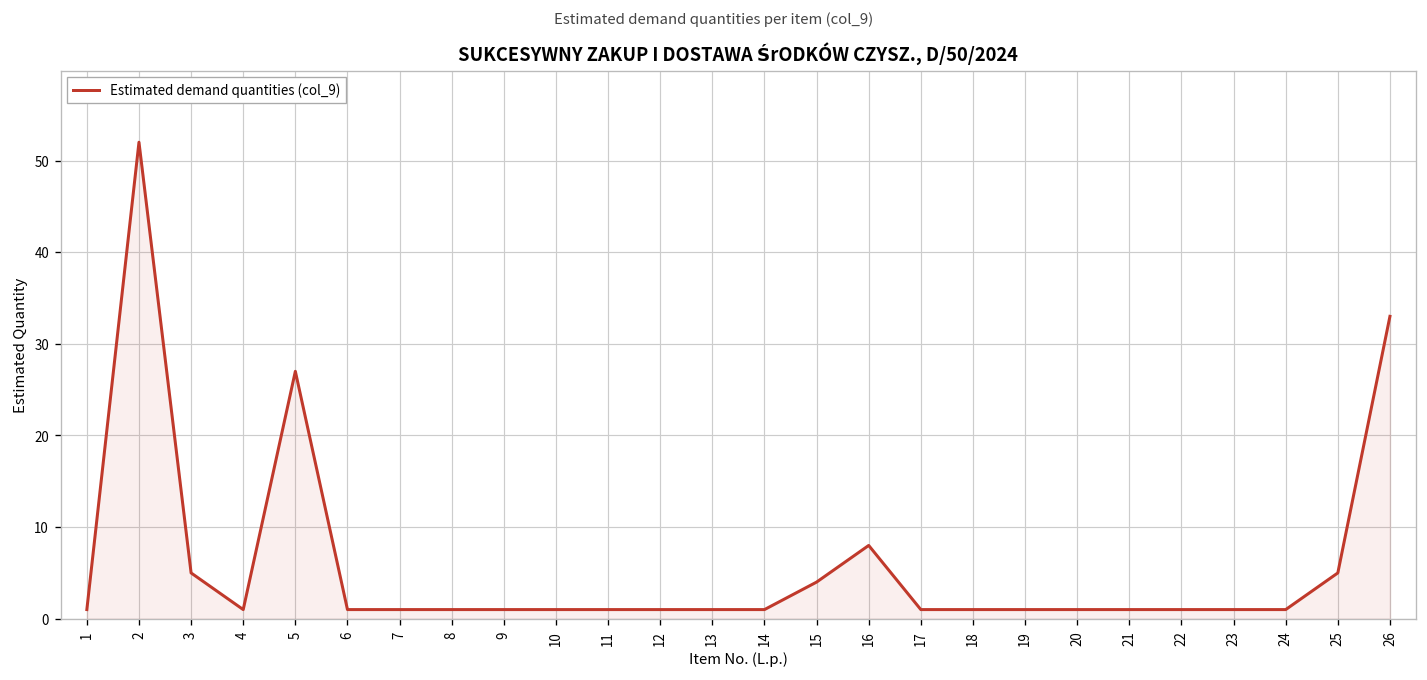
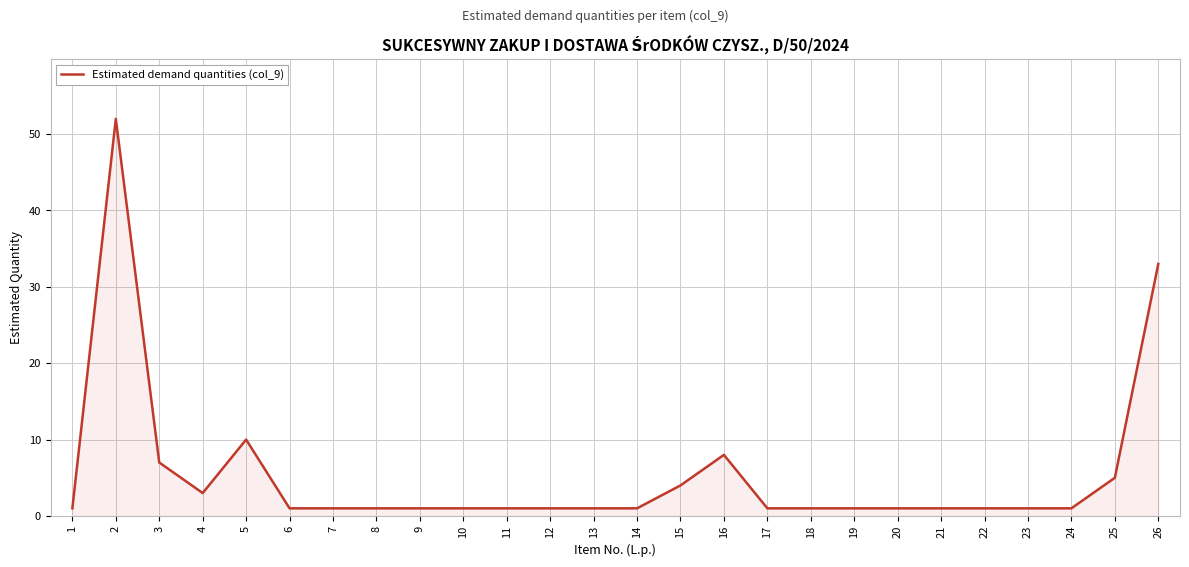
3: 5 -> 7
4: 1 -> 3
5: 27 -> 10
